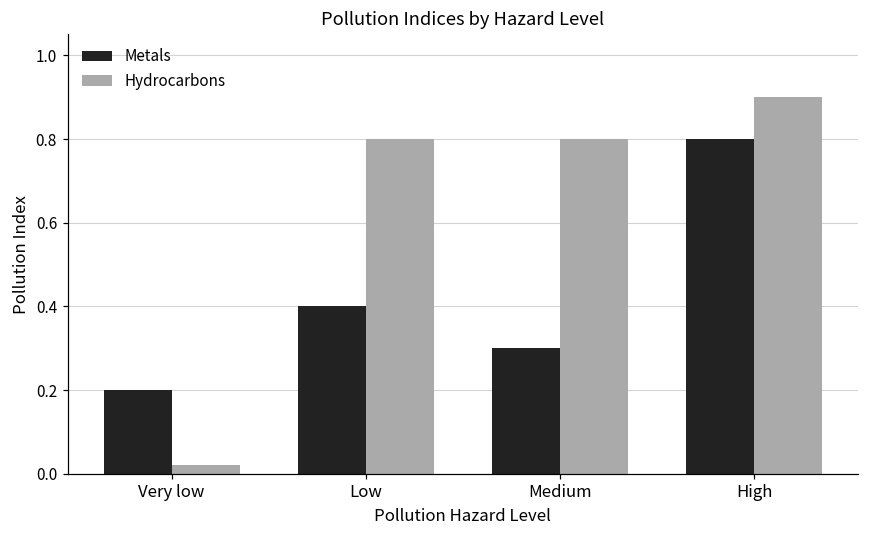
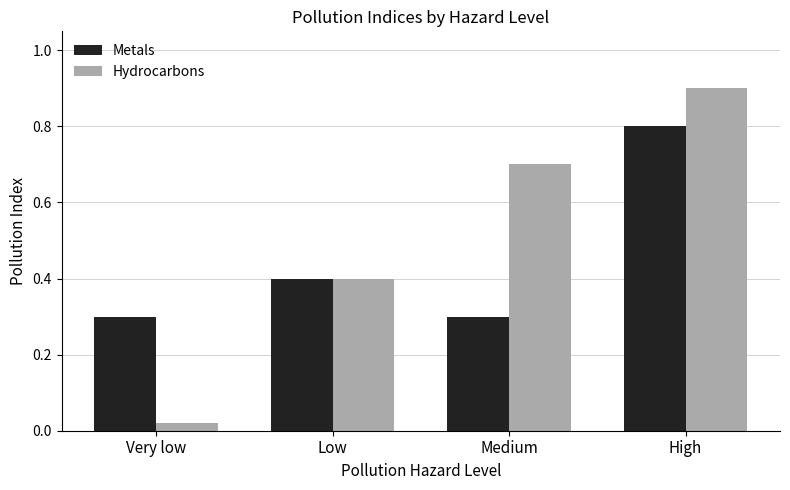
Metals, Very low: 0.2 -> 0.3
Hydrocarbons, Low: 0.8 -> 0.4
Hydrocarbons, Medium: 0.8 -> 0.7
